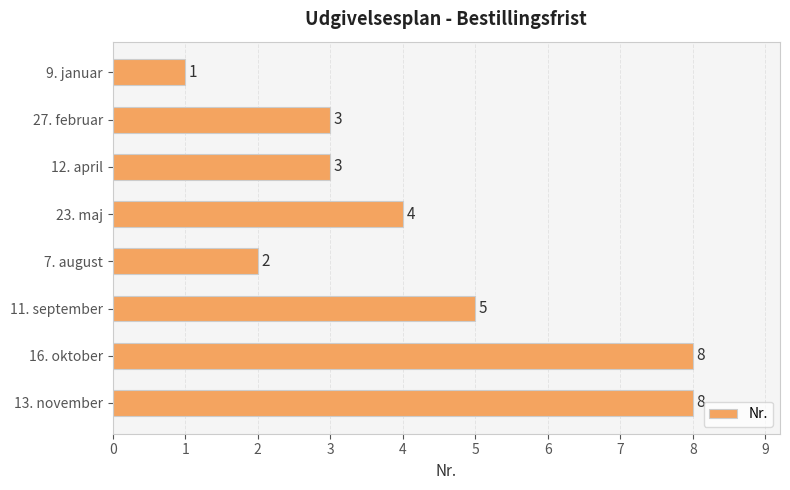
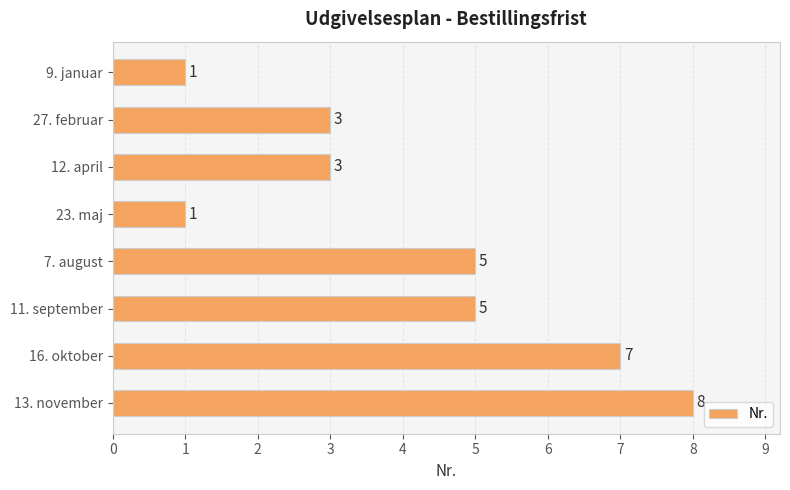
23. maj: 4 -> 1
7. august: 2 -> 5
16. oktober: 8 -> 7
